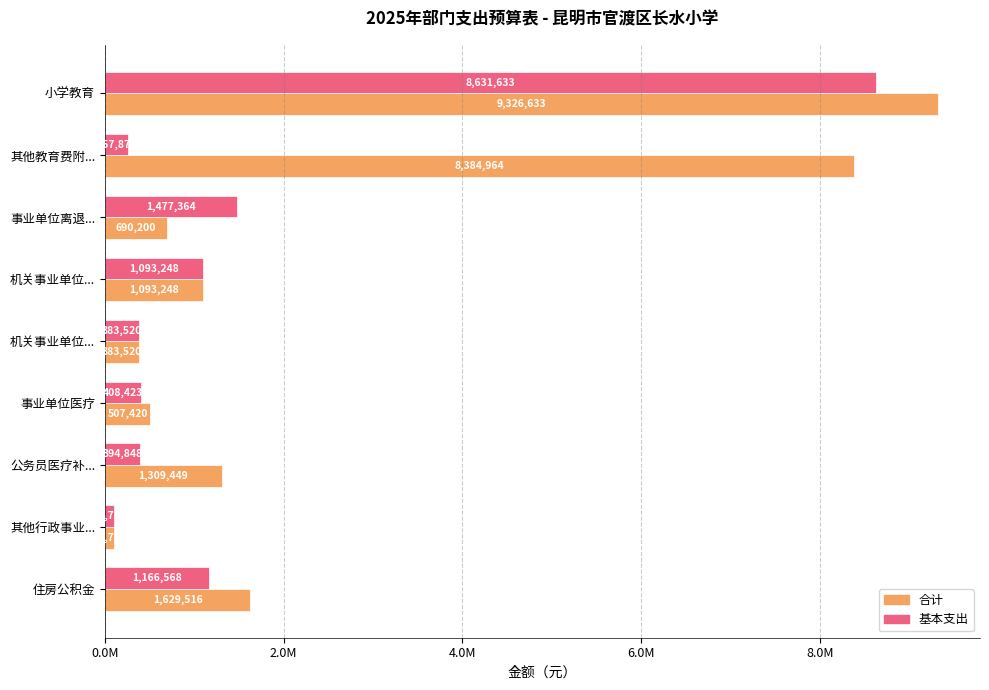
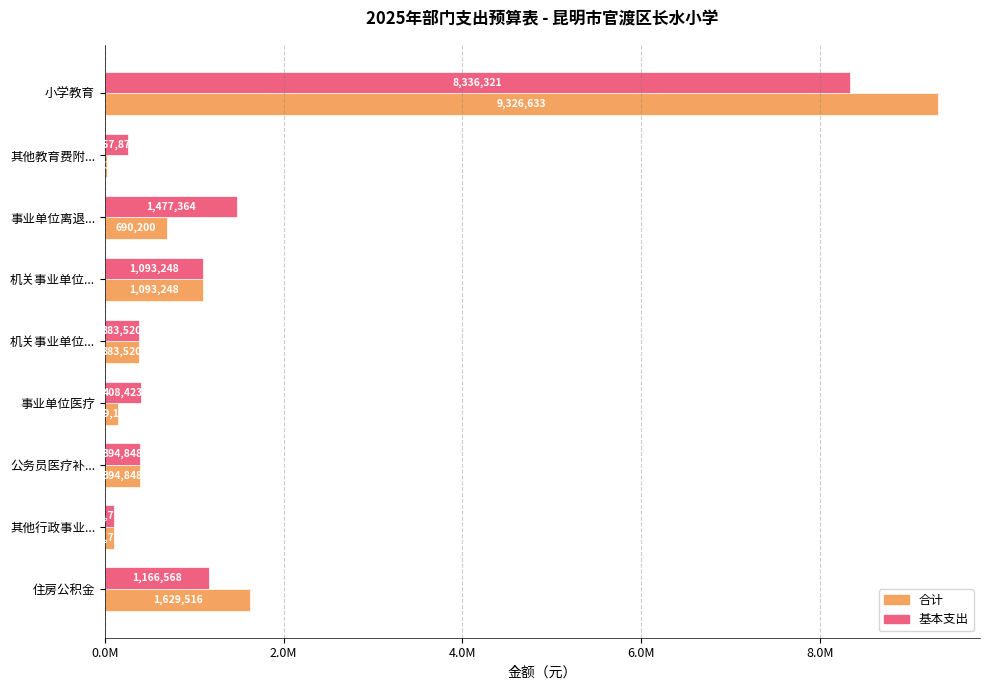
基本支出, 小学教育: 8,631,633 -> 8,336,321
合计, 其他教育费附...: 8400000 -> 0
合计, 事业单位医疗: 500000 -> 100000
合计, 公务员医疗补...: 1,309,449 -> 394,848
